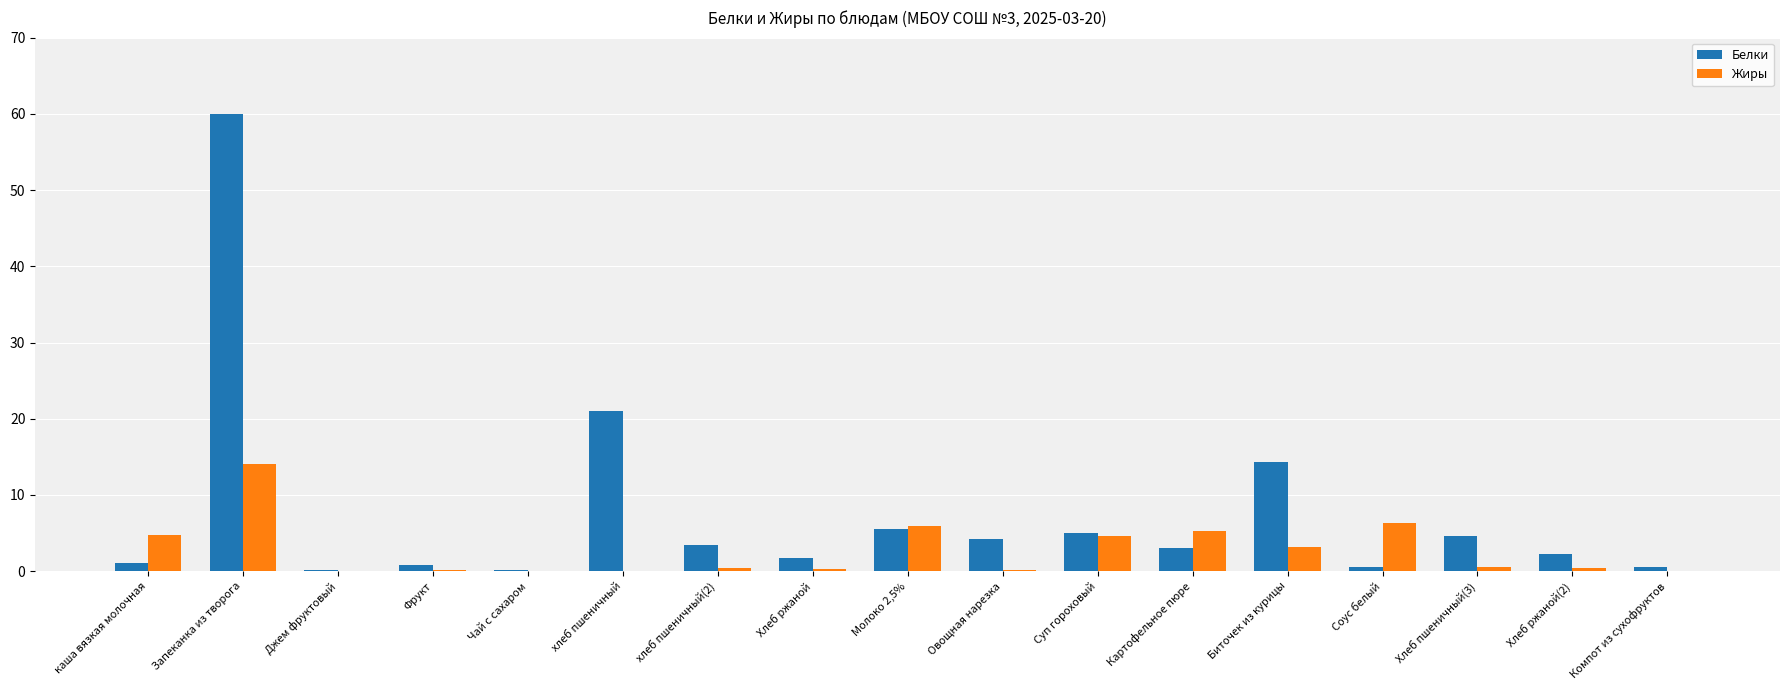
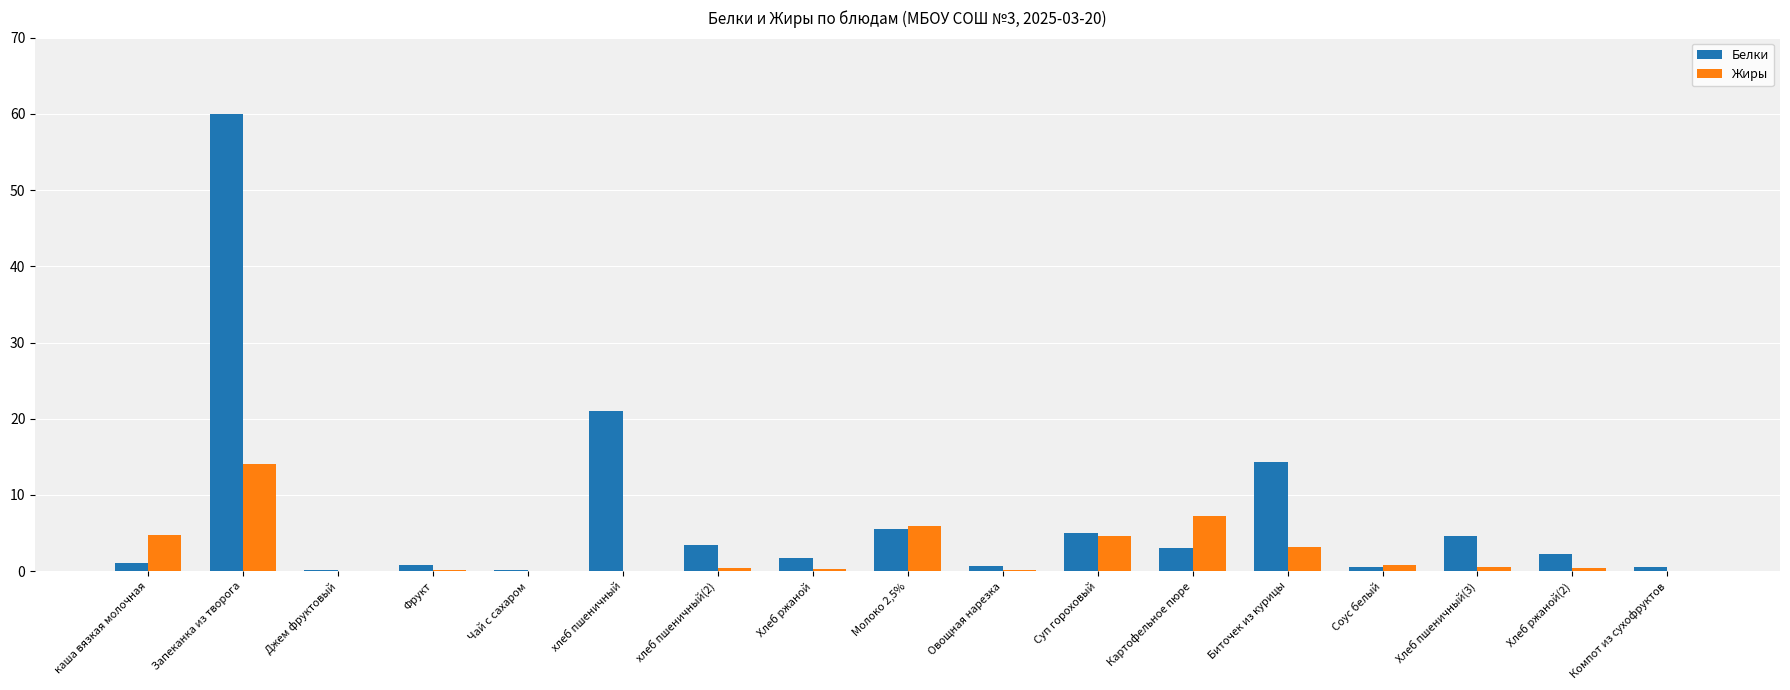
Белки, Овощная нарезка: 4 -> 1
Жиры, Картофельное пюре: 5 -> 7
Жиры, Соус белый: 6 -> 1
